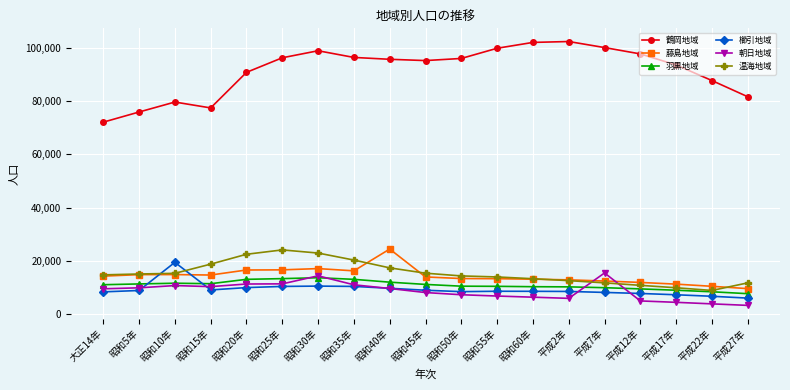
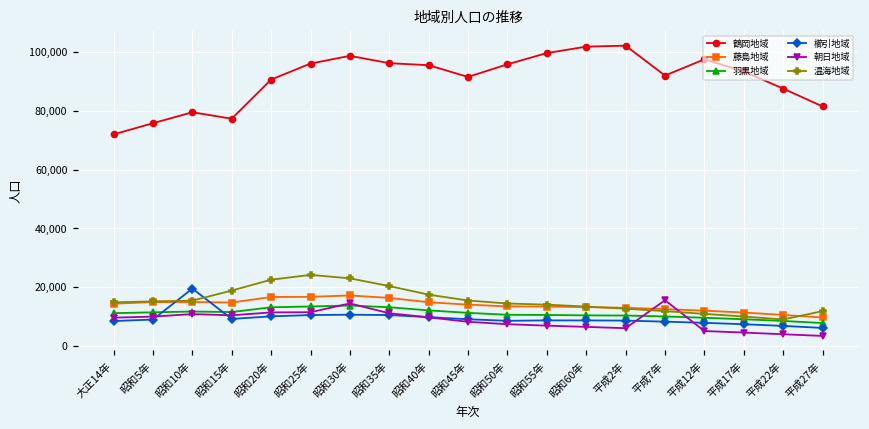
藤島地域, 昭和40年: 25,000 -> 15,000
鶴岡地域, 昭和45年: 95,000 -> 92,000
鶴岡地域, 平成7年: 100,000 -> 92,000
